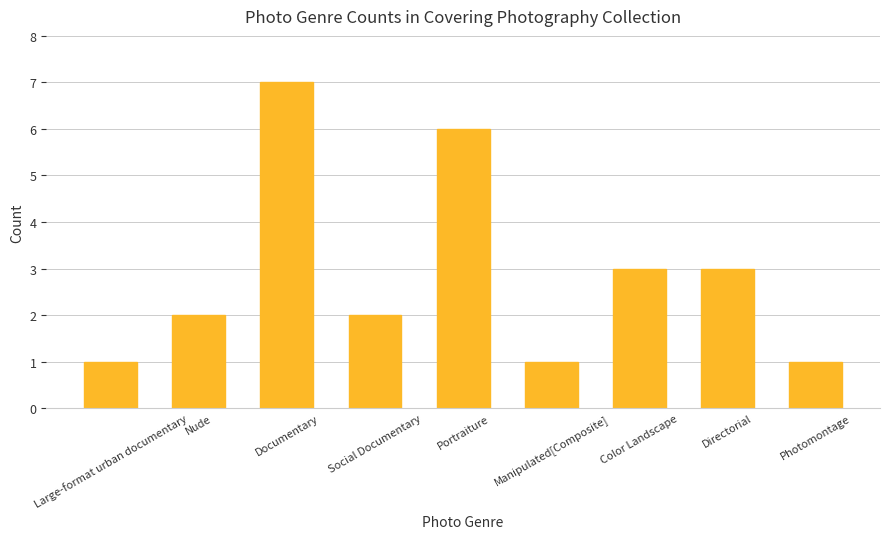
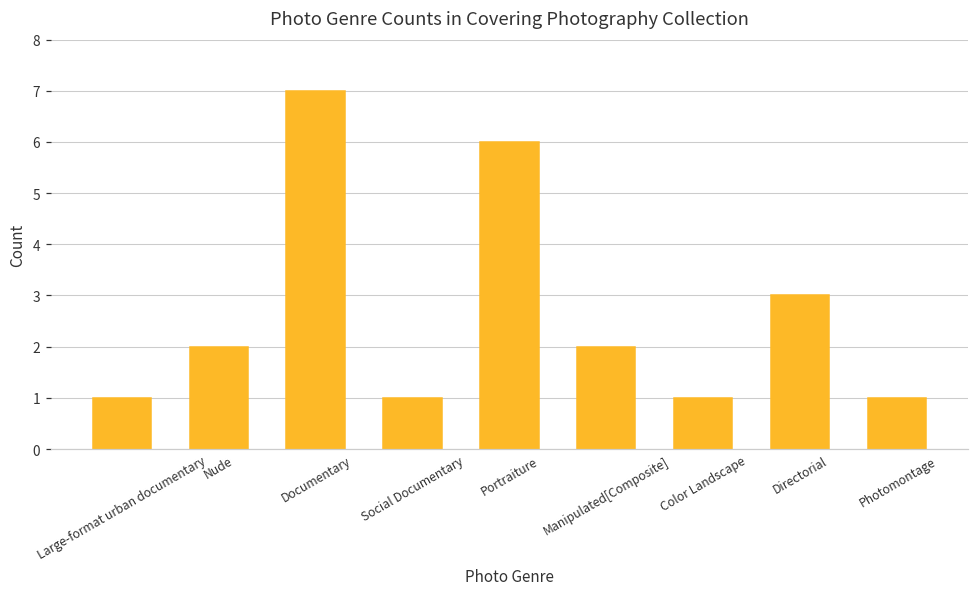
Social Documentary: 2 -> 1
Manipulated[Composite]: 1 -> 2
Color Landscape: 3 -> 1
